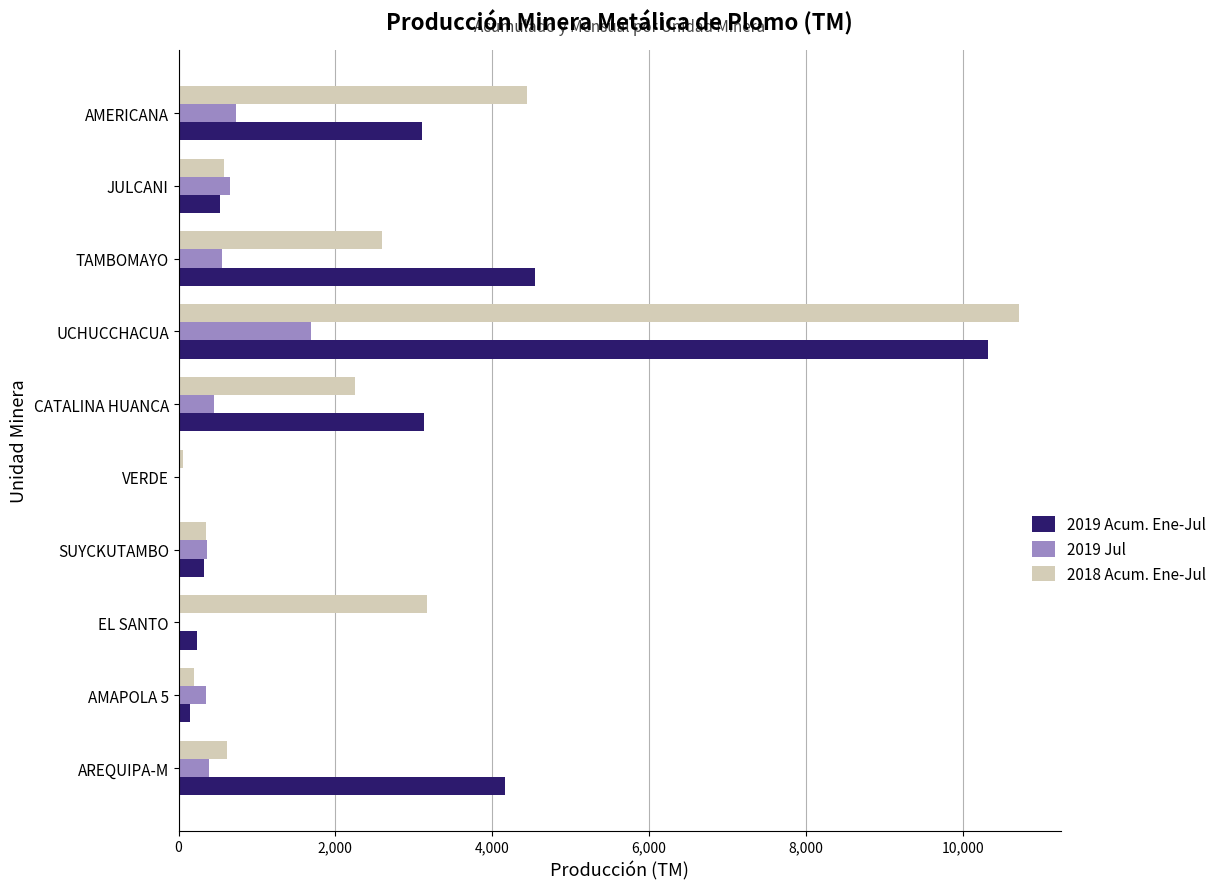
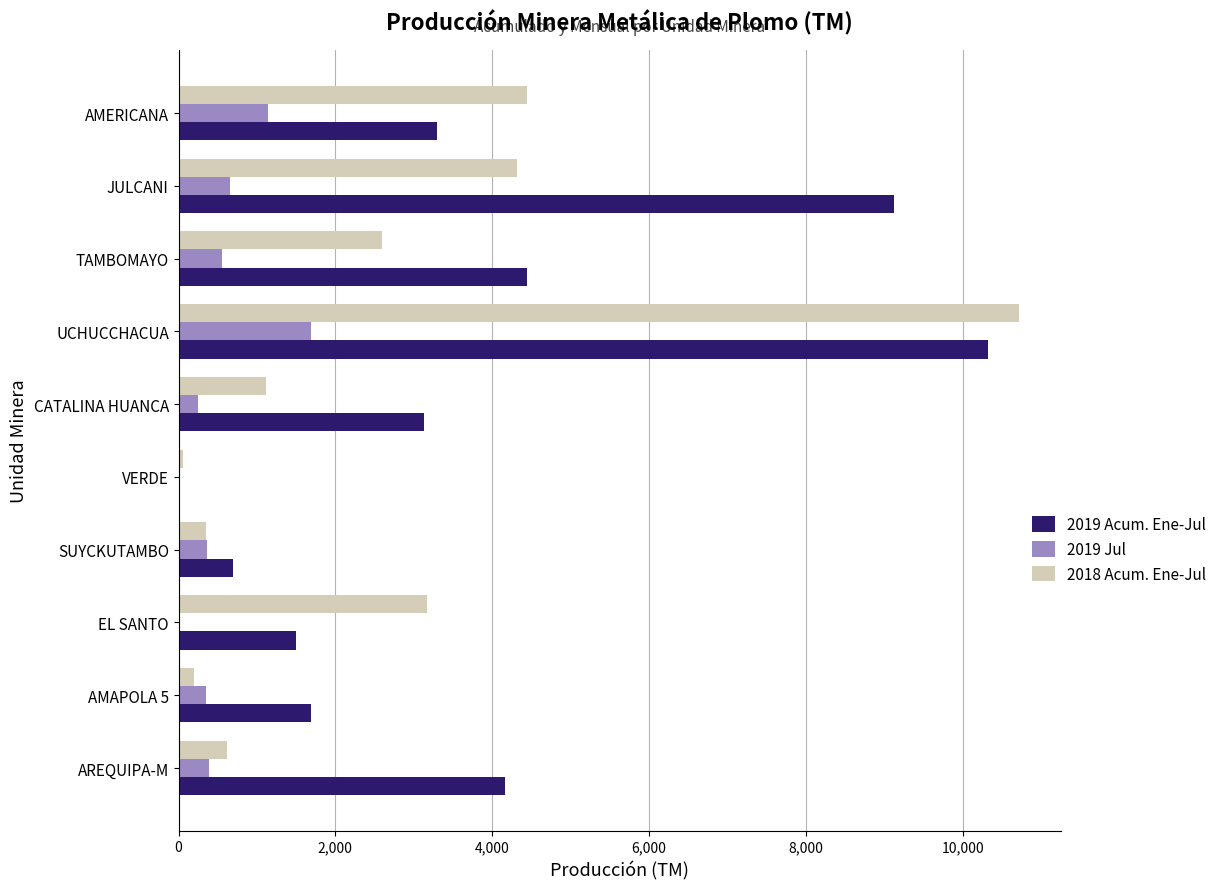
2019 Jul, AMERICANA: 700 -> 1,100
2019 Acum. Ene-Jul, AMERICANA: 3,100 -> 3,300
2018 Acum. Ene-Jul, JULCANI: 600 -> 4,300
2019 Acum. Ene-Jul, JULCANI: 500 -> 9,100
2019 Acum. Ene-Jul, TAMBOMAYO: 4,600 -> 4,400
2018 Acum. Ene-Jul, CATALINA HUANCA: 2,200 -> 1,100
2019 Jul, CATALINA HUANCA: 500 -> 200
2019 Acum. Ene-Jul, SUYCKUTAMBO: 300 -> 700
2019 Acum. Ene-Jul, EL SANTO: 200 -> 1,500
2019 Acum. Ene-Jul, AMAPOLA 5: 100 -> 1,700
